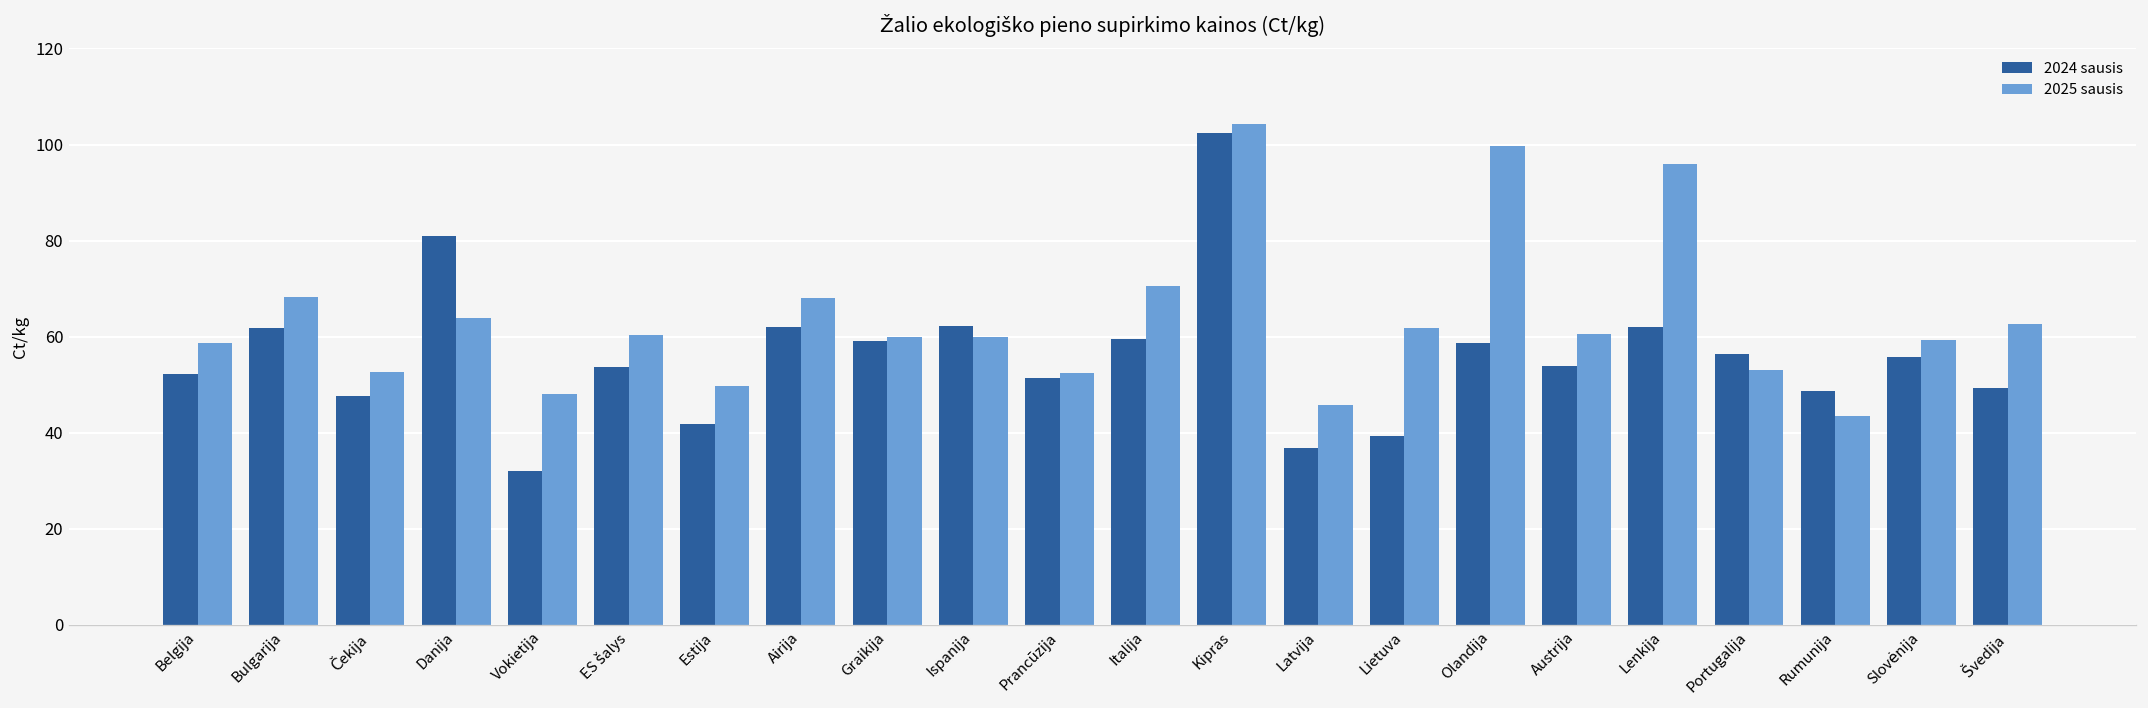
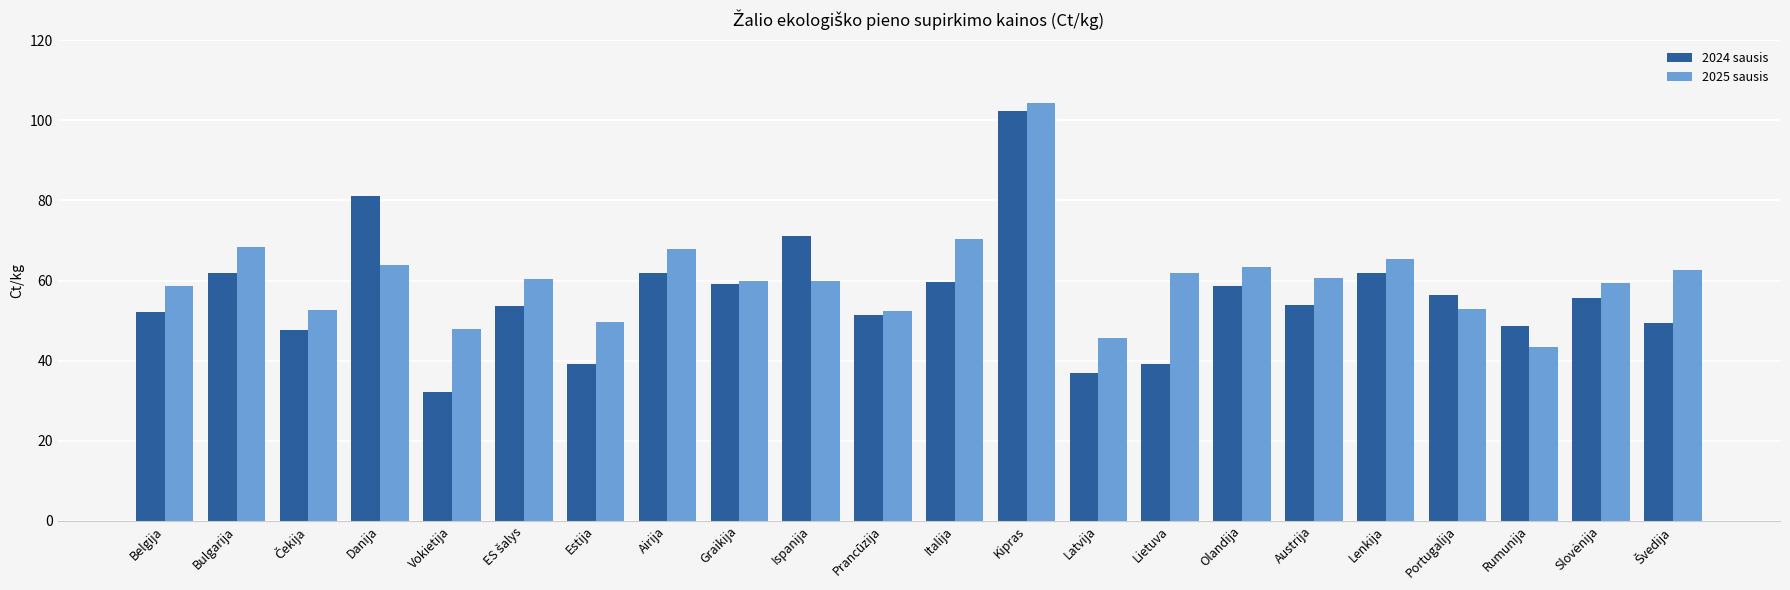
2024 sausis, Estija: 42 -> 39
2024 sausis, Ispanija: 62 -> 71
2025 sausis, Olandija: 100 -> 64
2025 sausis, Lenkija: 96 -> 65
